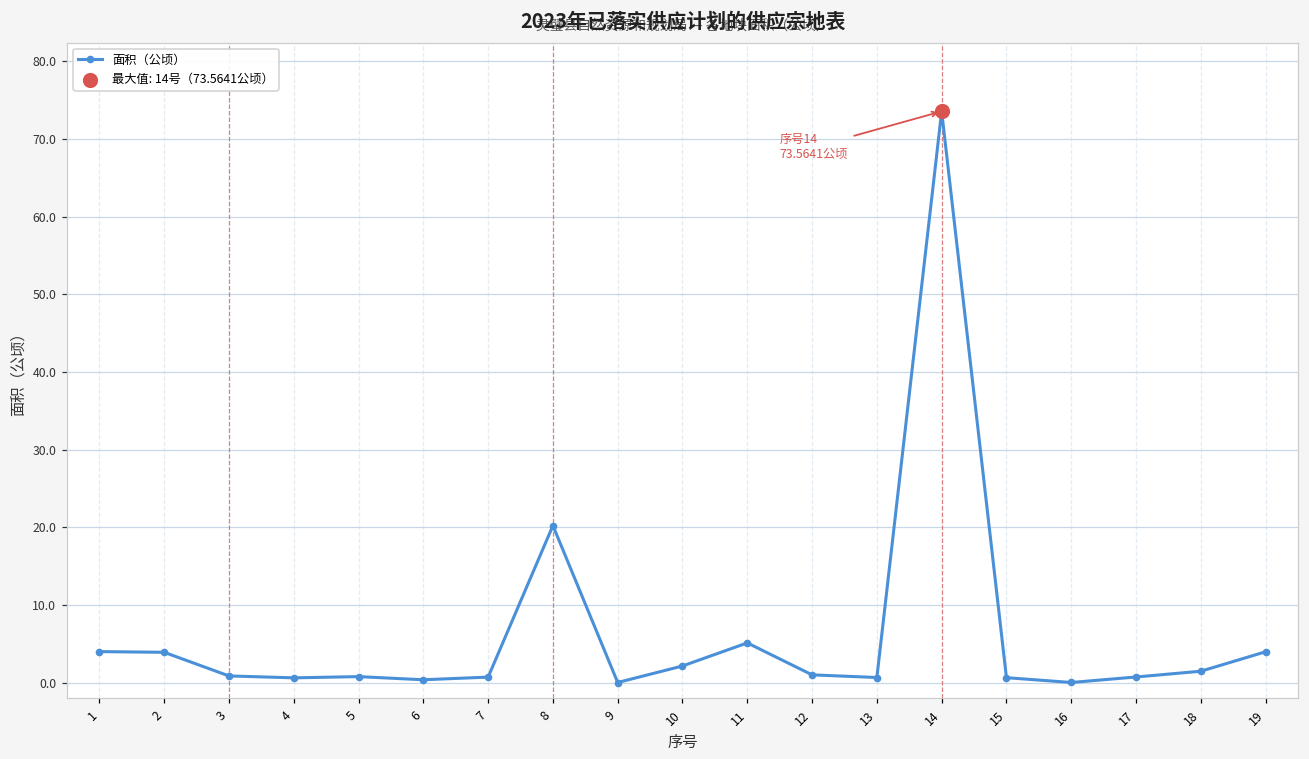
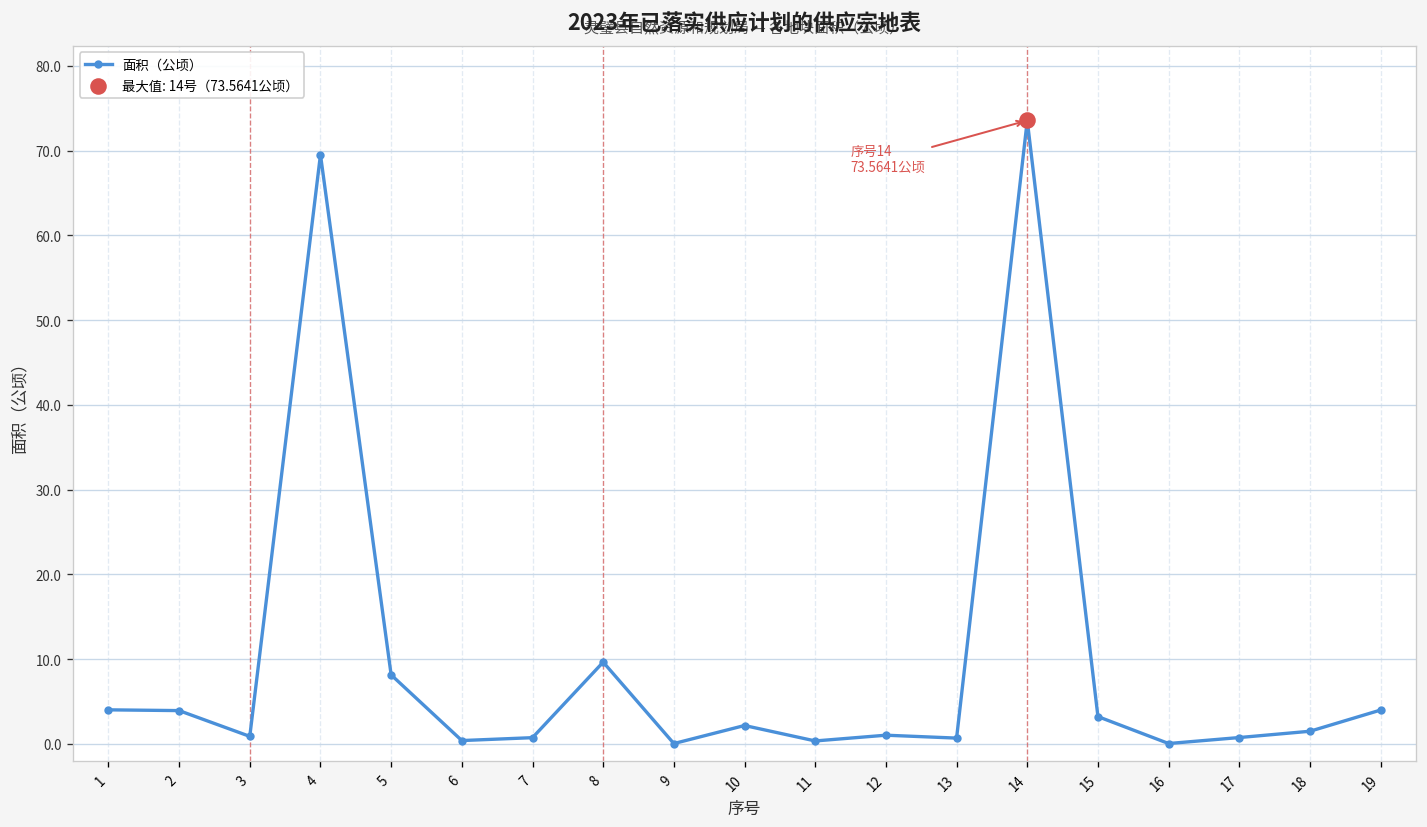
面积（公顷）, 4: 1 -> 70
面积（公顷）, 5: 1 -> 8
面积（公顷）, 8: 20 -> 10
面积（公顷）, 11: 5 -> 0
面积（公顷）, 15: 1 -> 3
